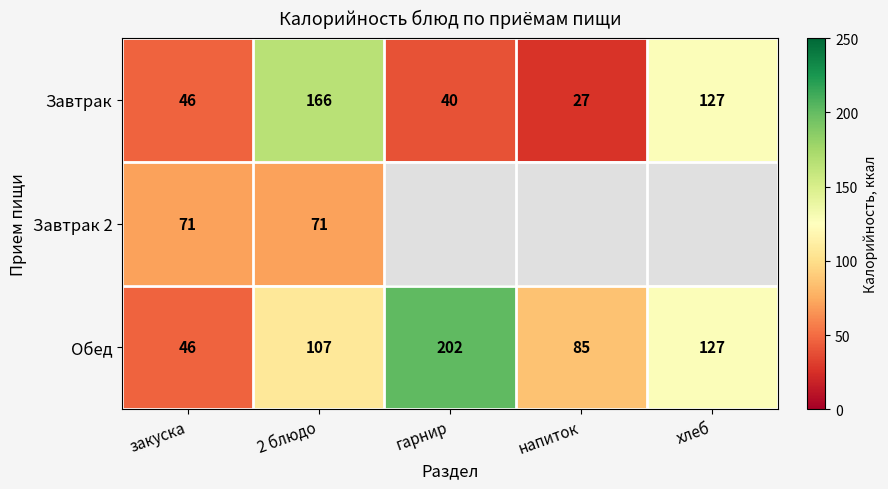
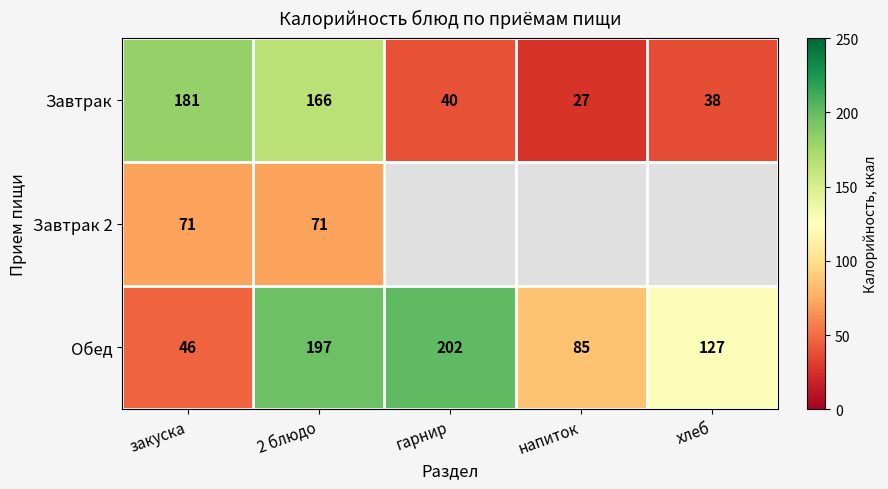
Завтрак, закуска: 46 -> 181
Завтрак, хлеб: 127 -> 38
Обед, 2 блюдо: 107 -> 197
